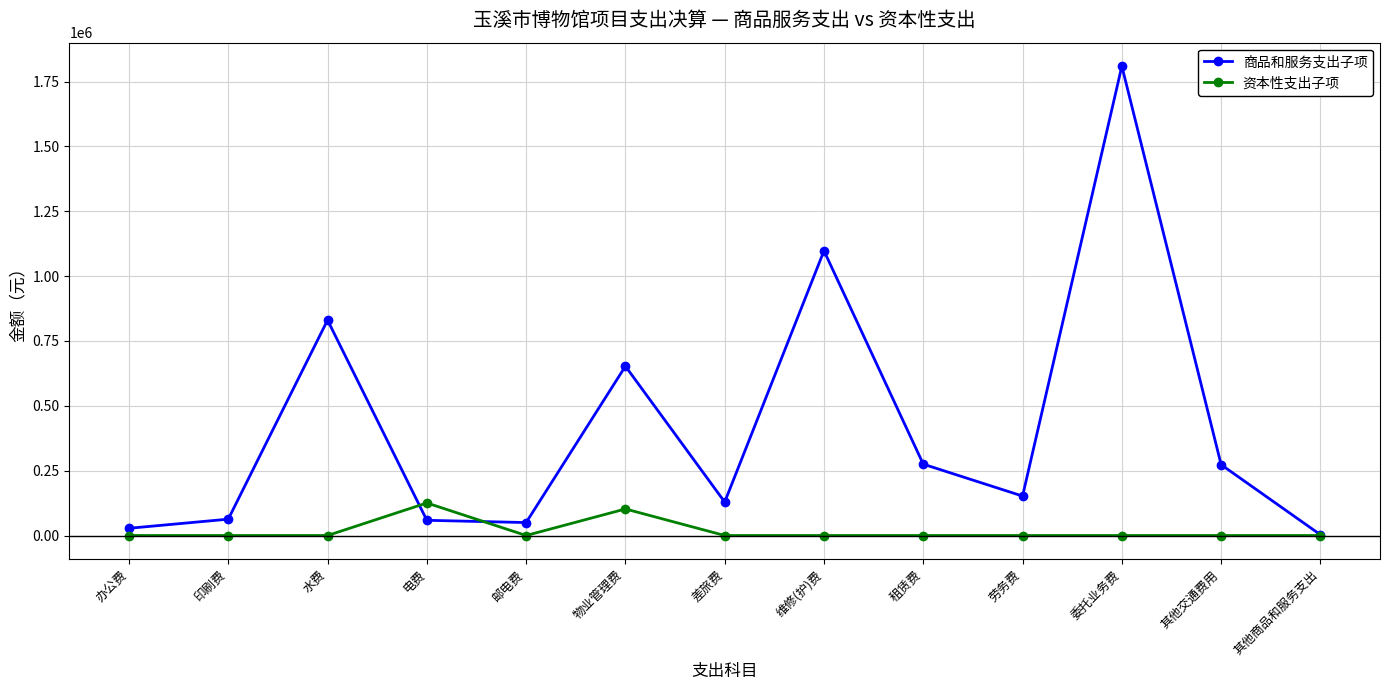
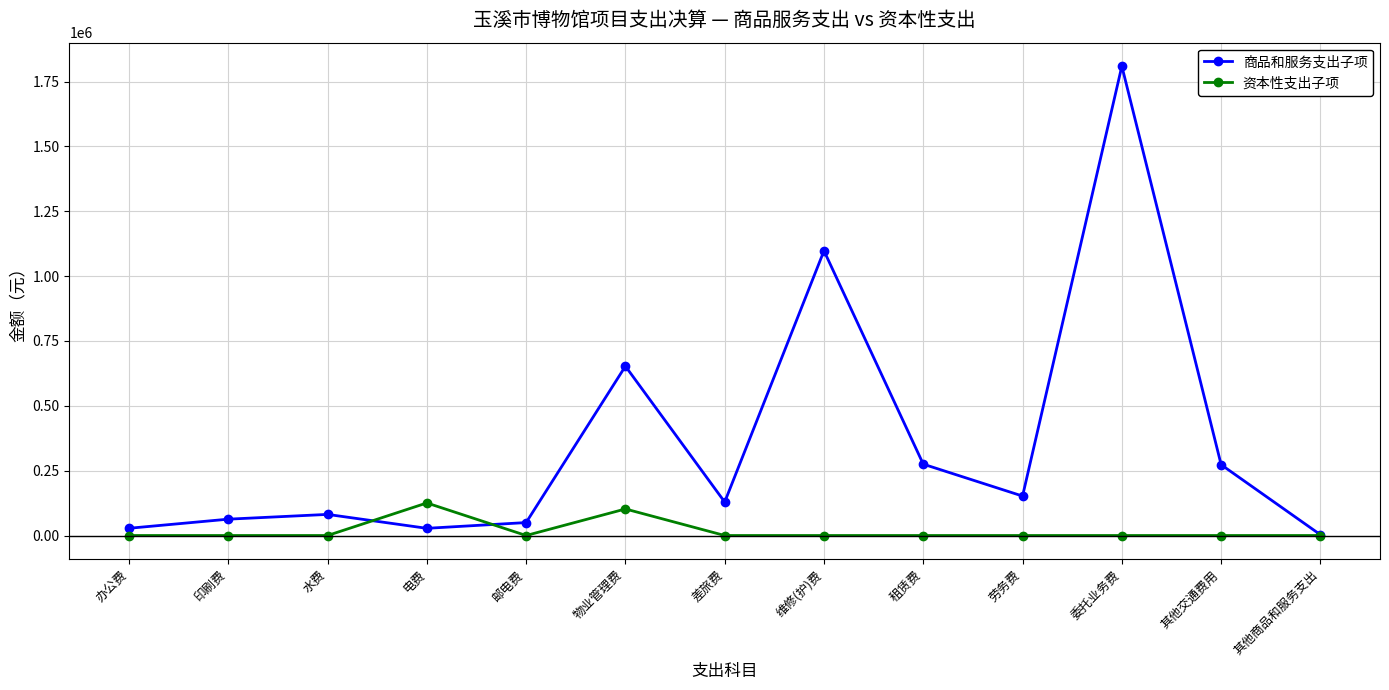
商品和服务支出子项, 水费: 830000 -> 80000
商品和服务支出子项, 电费: 60000 -> 30000
